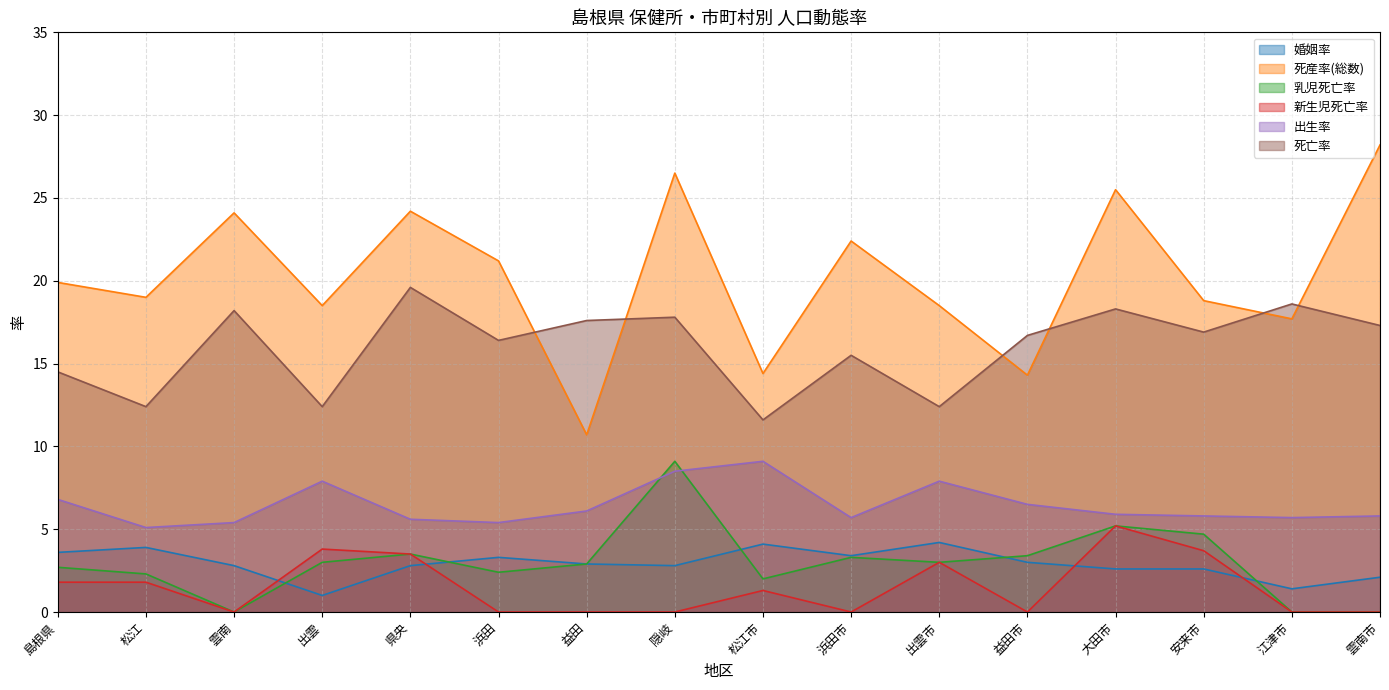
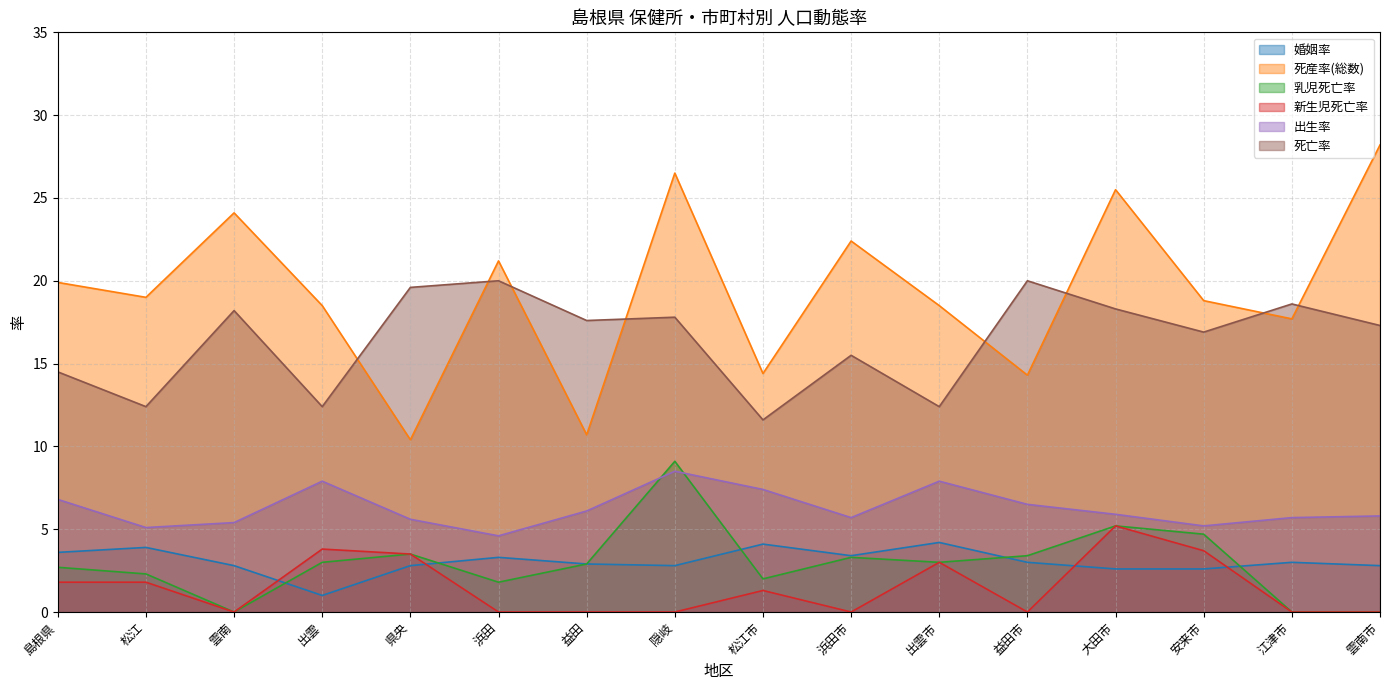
死産率(総数), 県央: 24.2 -> 10.4
乳児死亡率, 浜田: 2.4 -> 1.8
出生率, 浜田: 5.4 -> 4.6
死亡率, 浜田: 16.4 -> 20.0
出生率, 松江市: 9.1 -> 7.4
死亡率, 益田市: 16.7 -> 20.0
出生率, 安来市: 5.8 -> 5.2
婚姻率, 江津市: 1.4 -> 3.0
婚姻率, 雲南市: 2.1 -> 2.8
